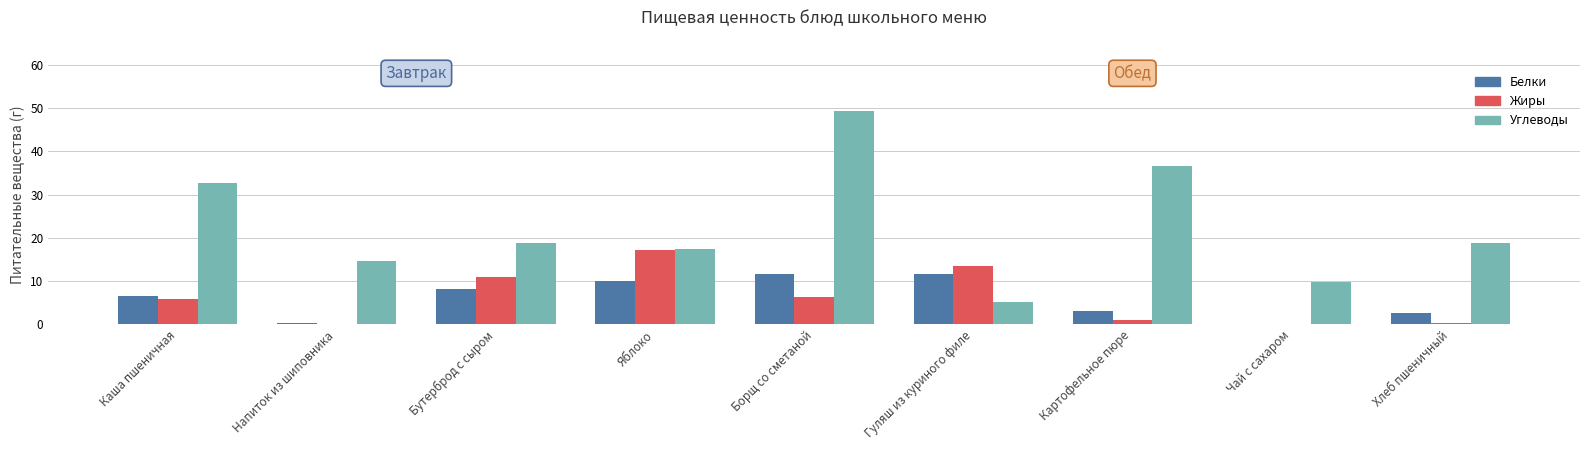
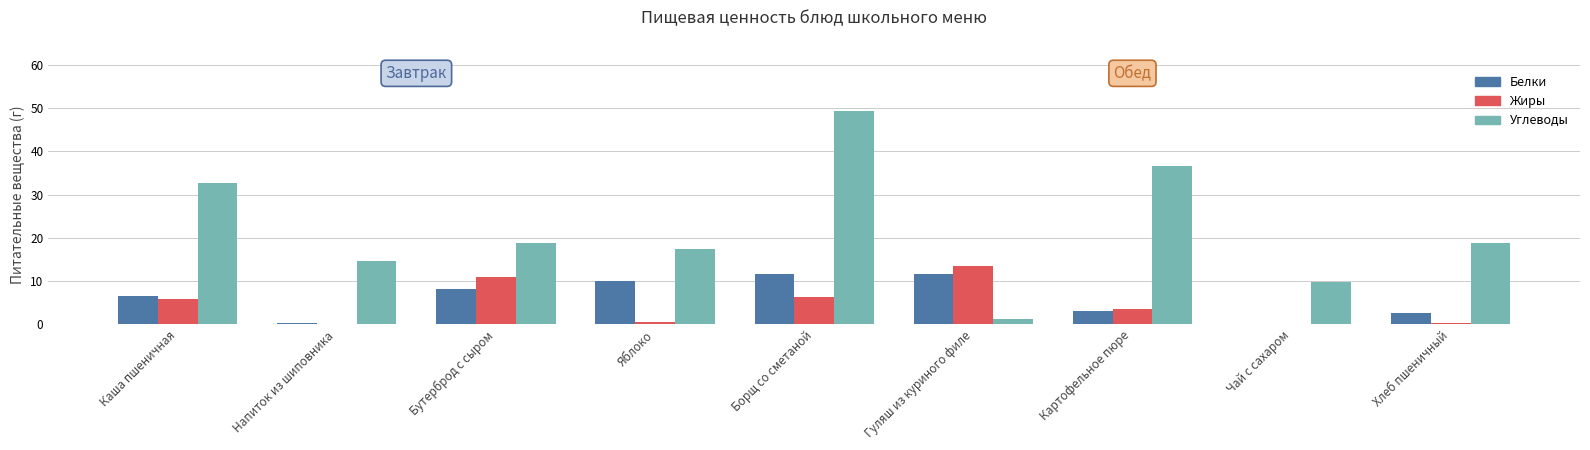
Жиры, Яблоко: 17 -> 1
Углеводы, Гуляш из куриного филе: 5 -> 1
Жиры, Картофельное пюре: 1 -> 4
